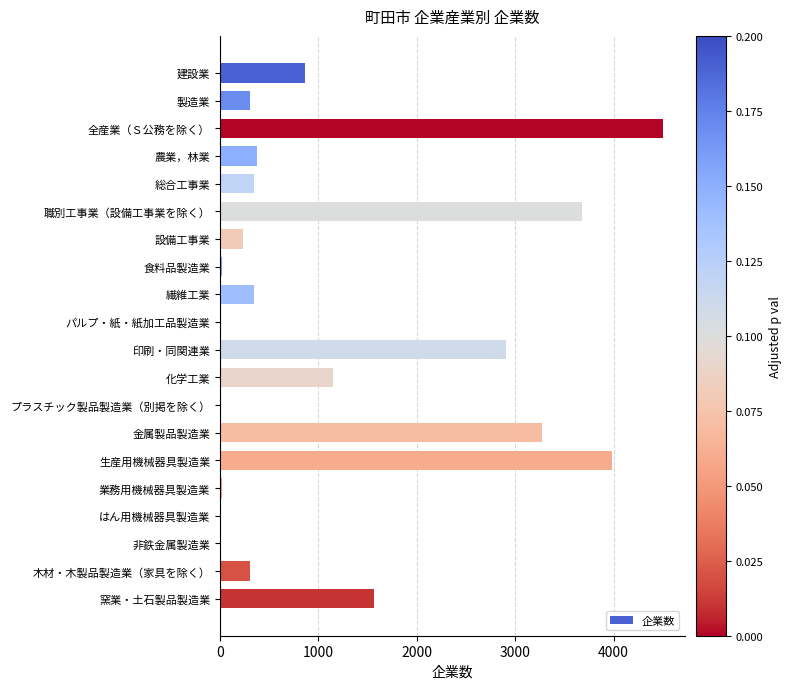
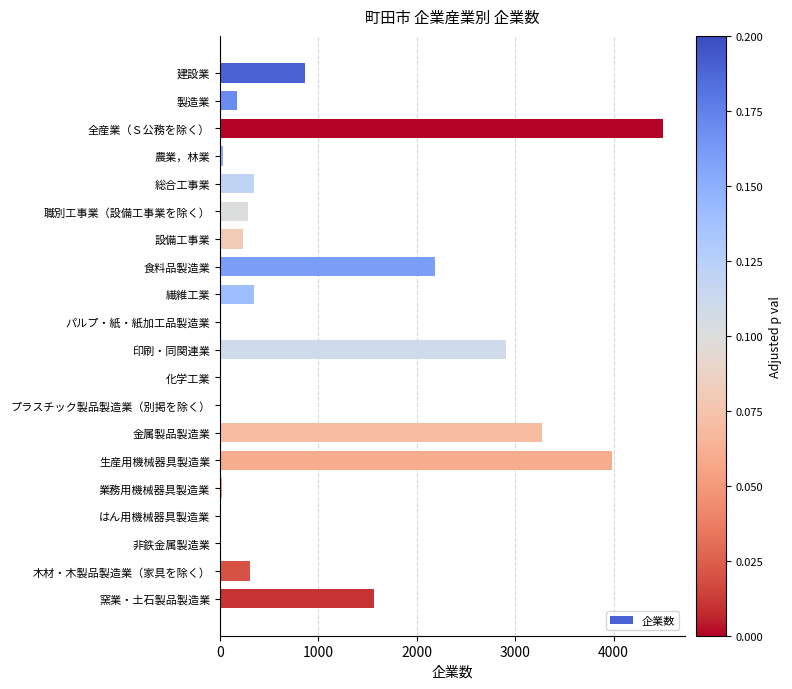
製造業: 300 -> 200
農業，林業: 400 -> 0
職別工事業（設備工事業を除く）: 3700 -> 300
食料品製造業: 0 -> 2200
化学工業: 1100 -> 0
